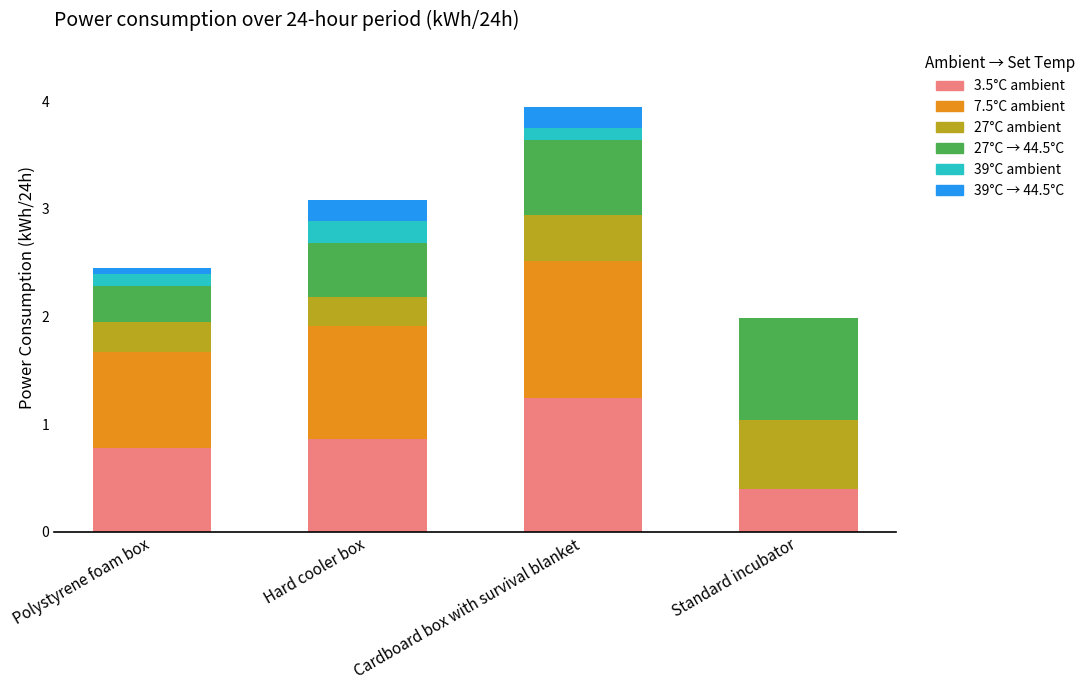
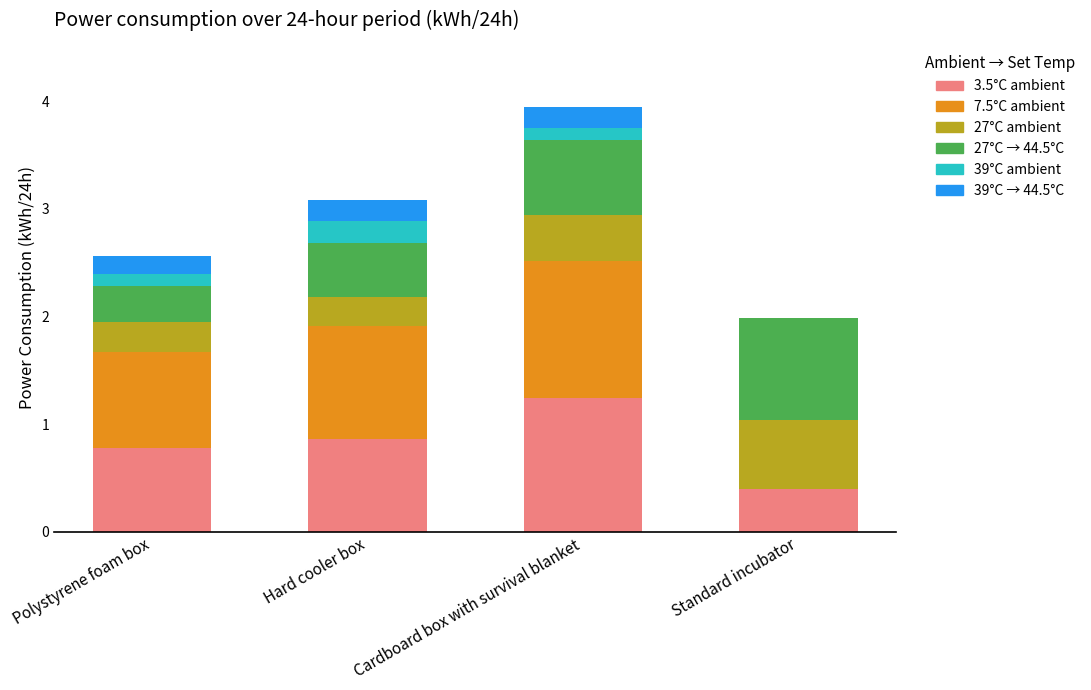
39°C → 44.5°C, Polystyrene foam box: 0.06 -> 0.17
